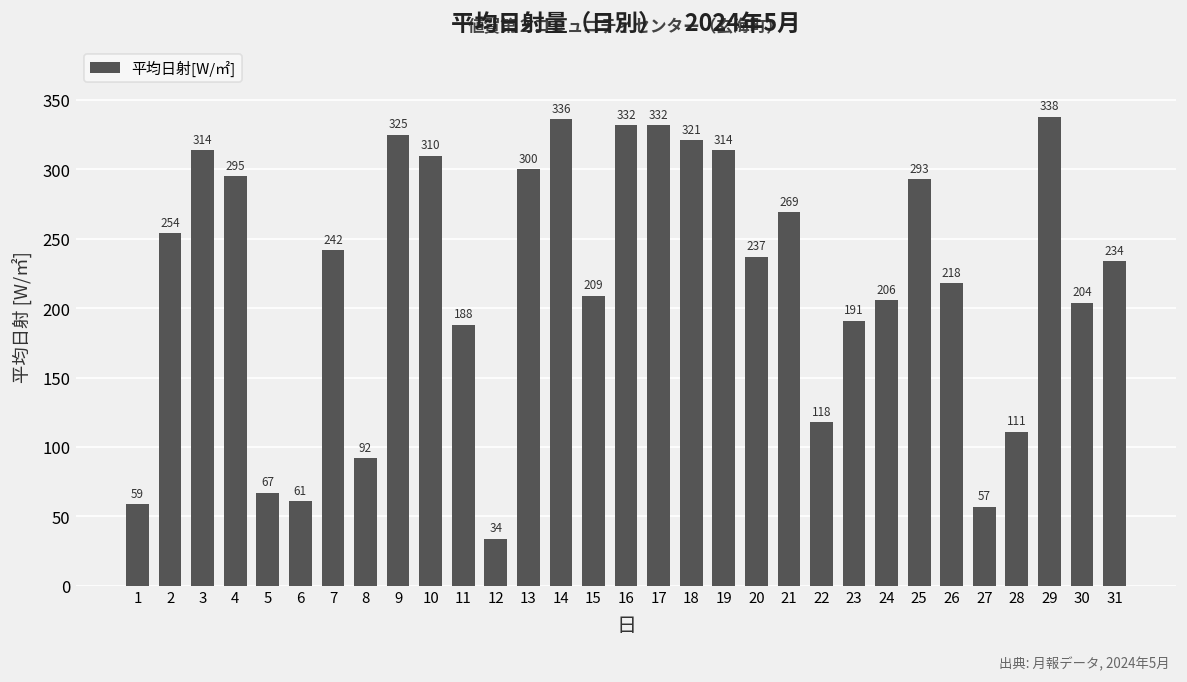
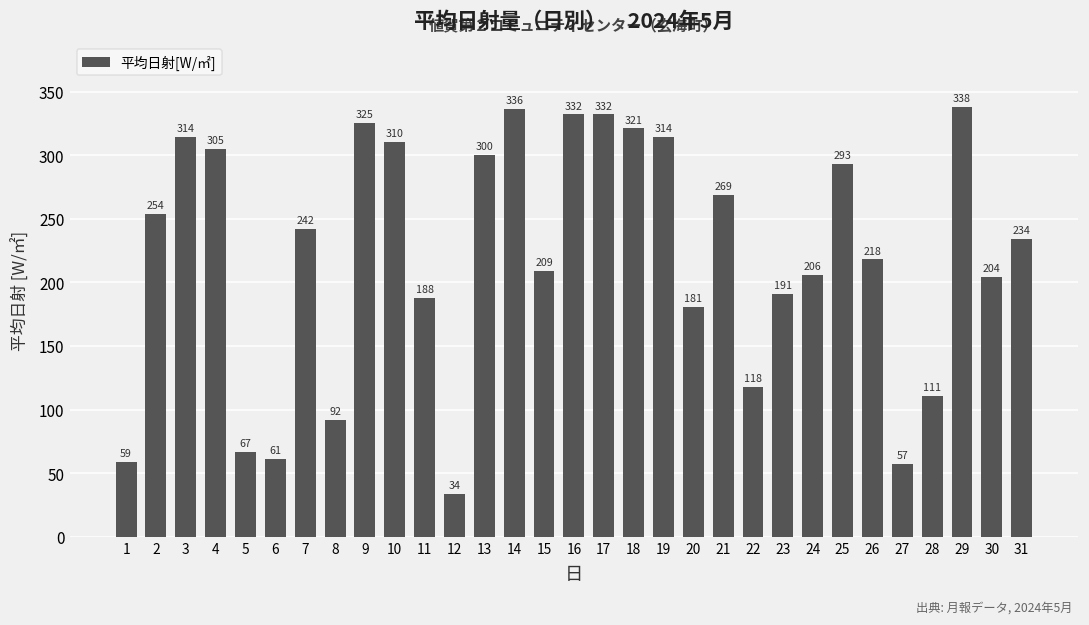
4: 295 -> 305
20: 237 -> 181
